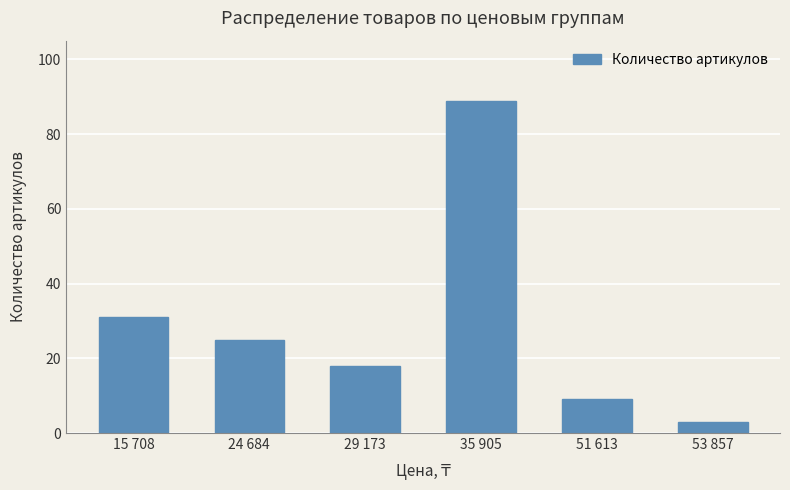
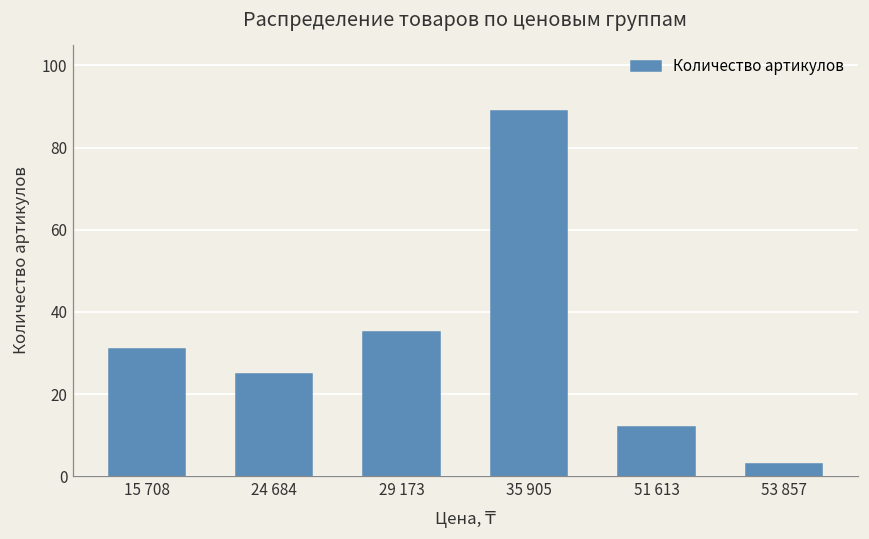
29 173: 18 -> 35
51 613: 9 -> 12
